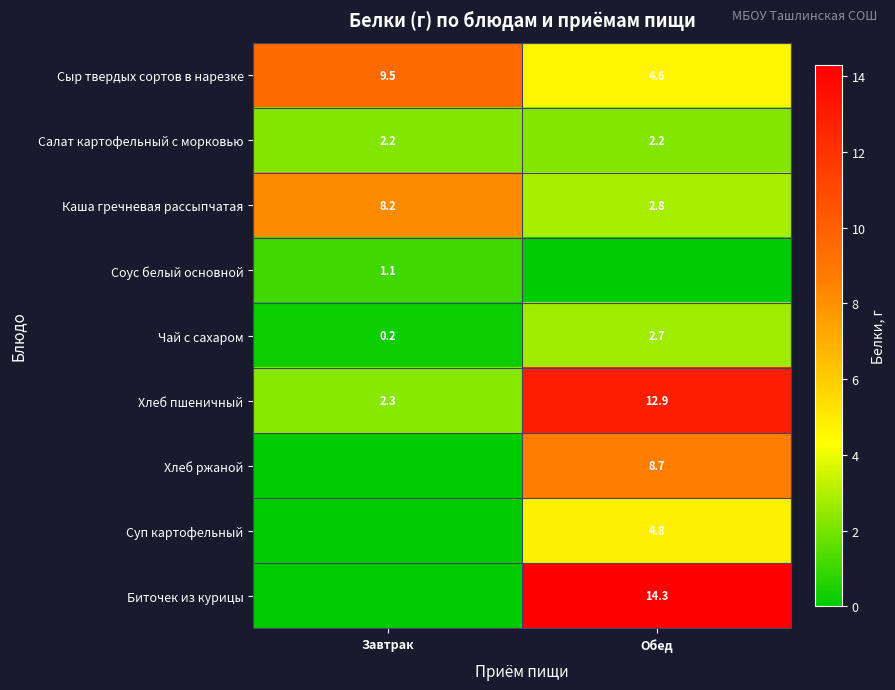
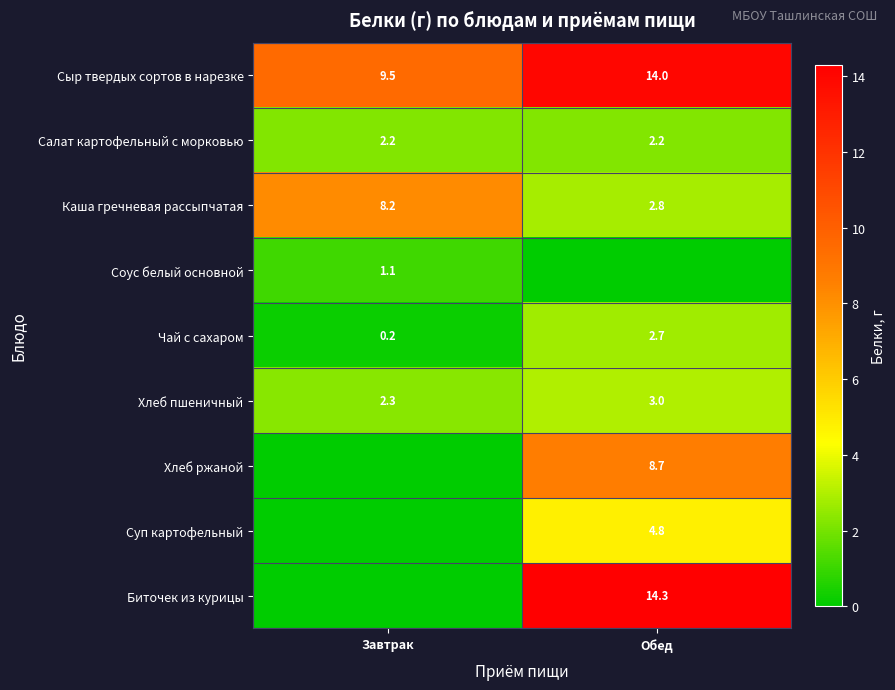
Сыр твердых сортов в нарезке, Обед: 4.6 -> 14.0
Хлеб пшеничный, Обед: 12.9 -> 3.0
